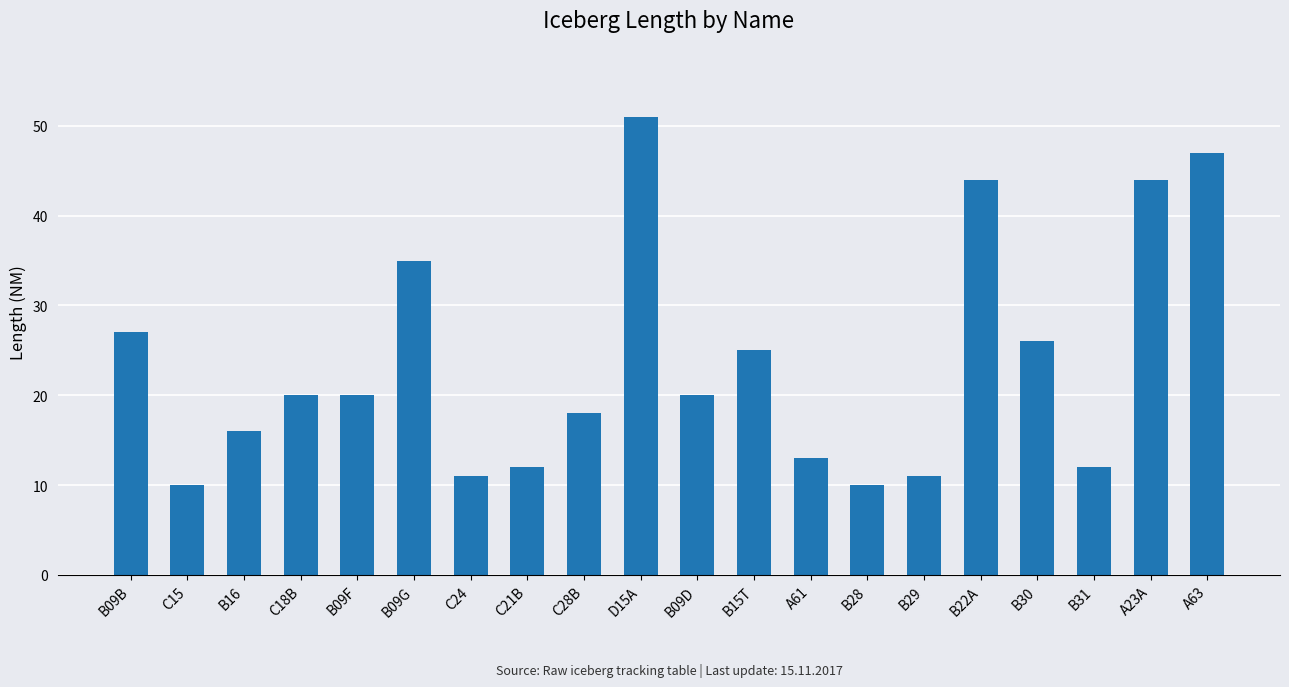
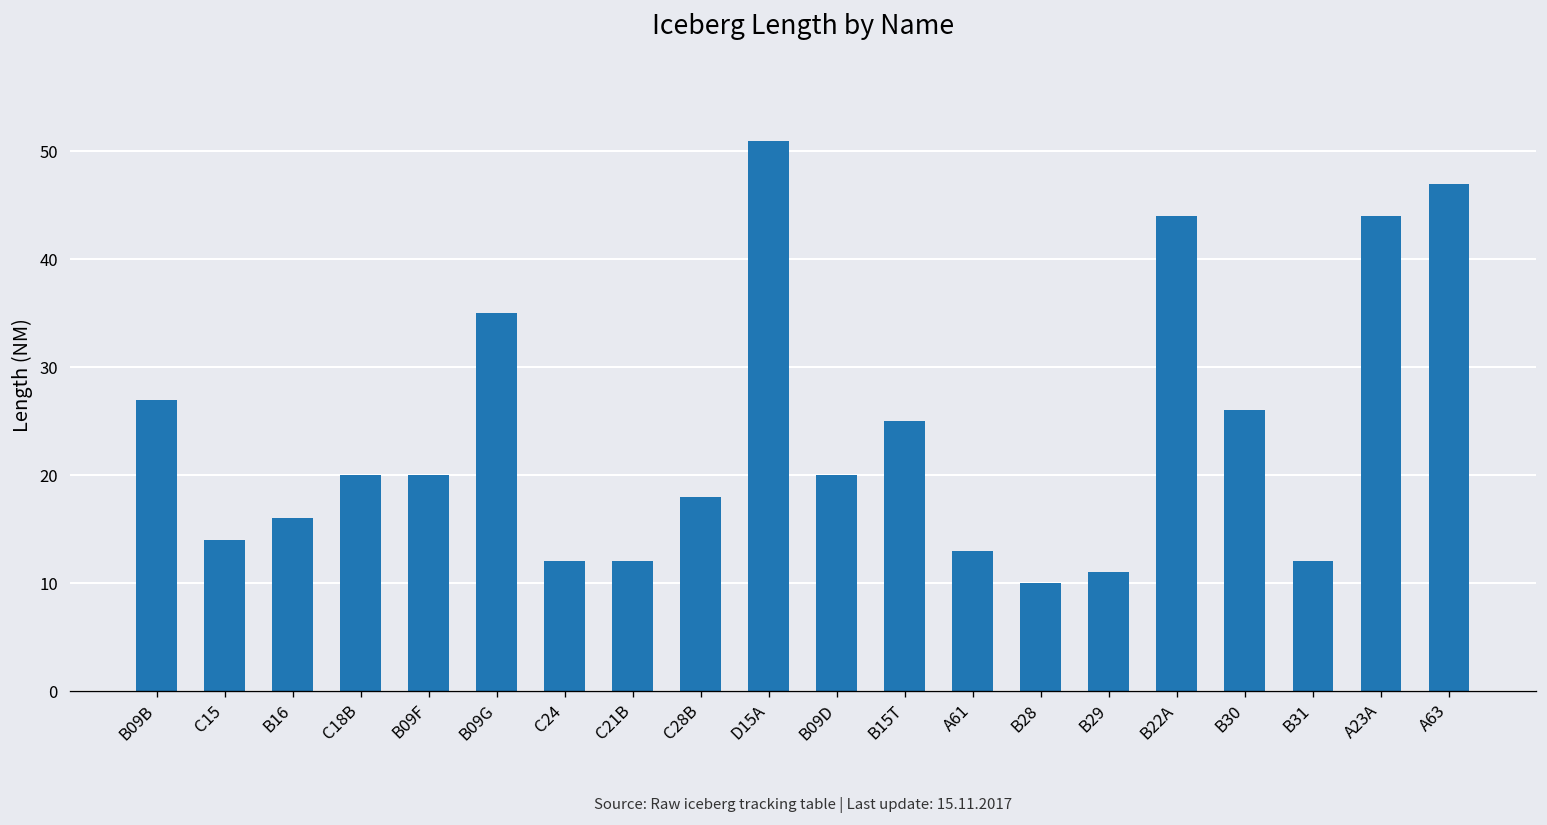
C15: 10 -> 14
C24: 11 -> 12
